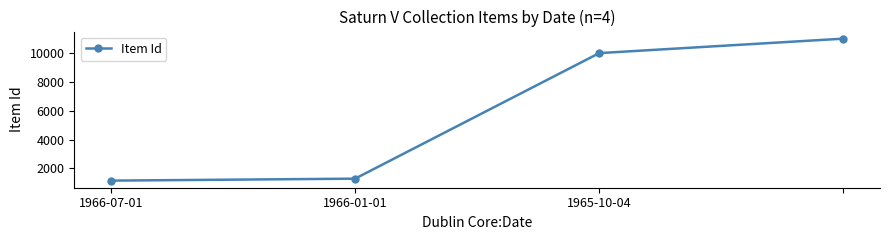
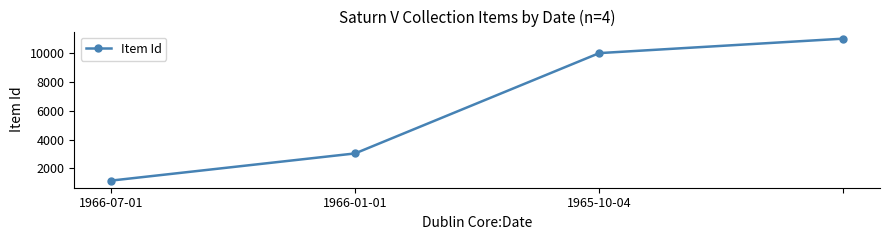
1966-01-01: 1300 -> 3000
